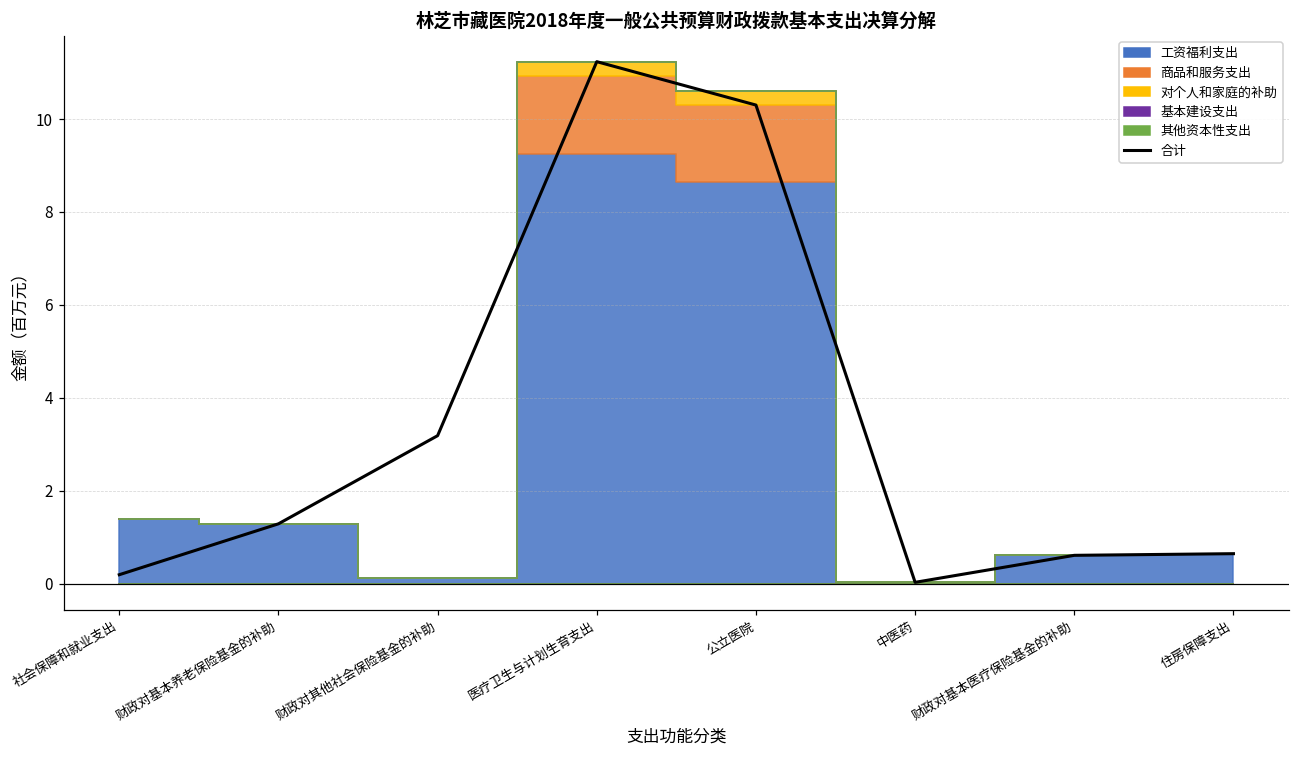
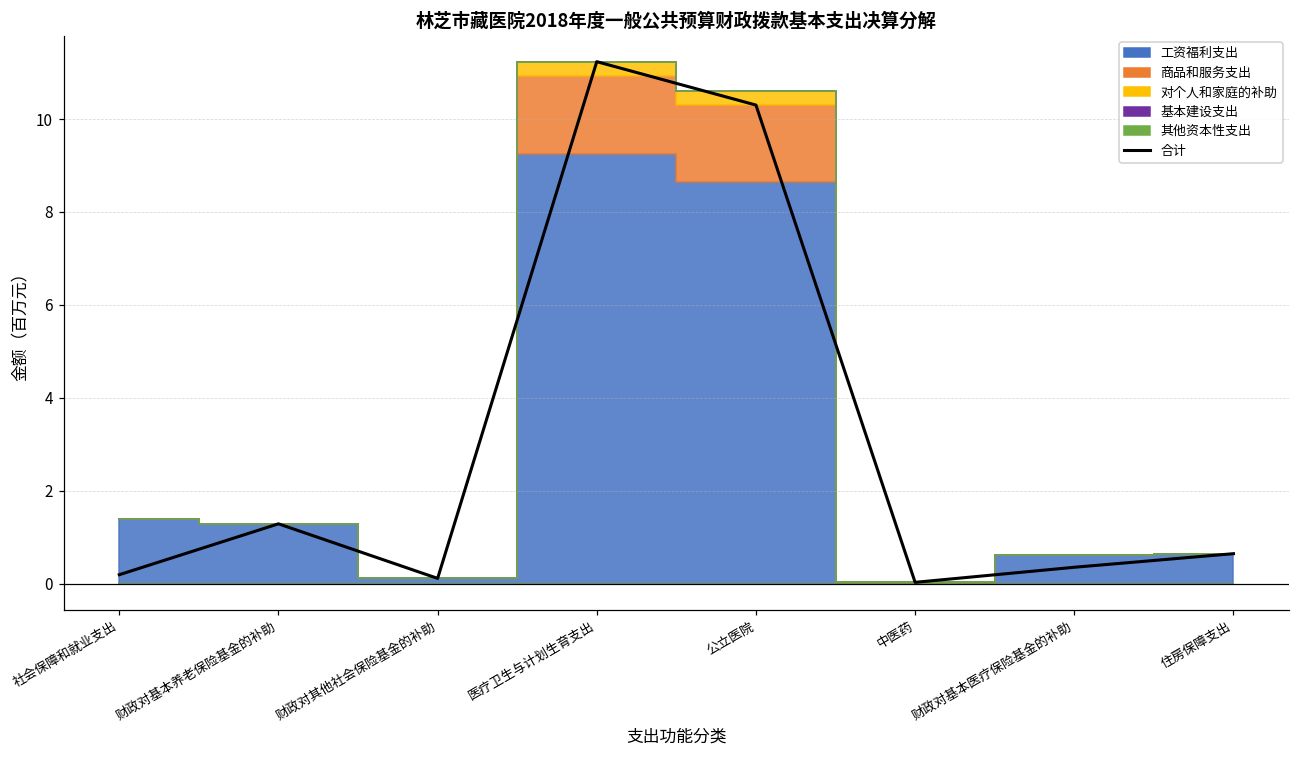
合计, 财政对其他社会保险基金的补助: 3.2 -> 0.1
合计, 财政对基本医疗保险基金的补助: 0.6 -> 0.4
